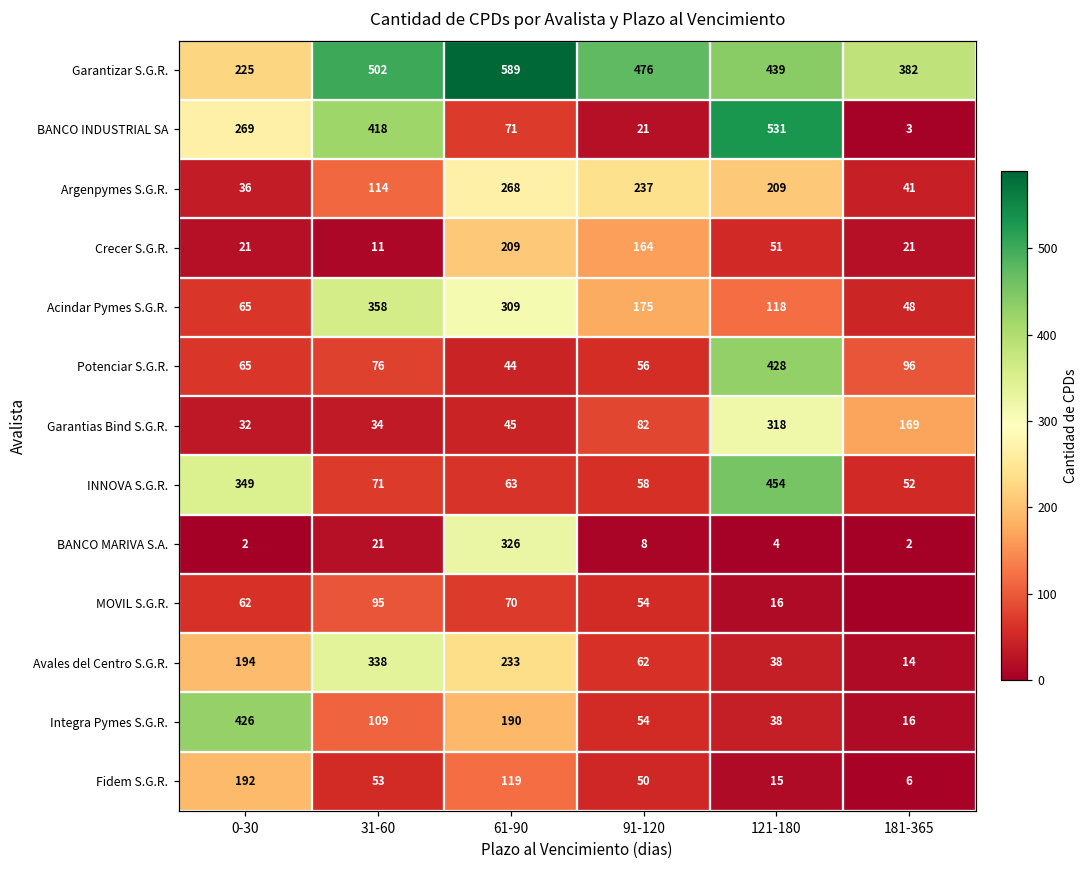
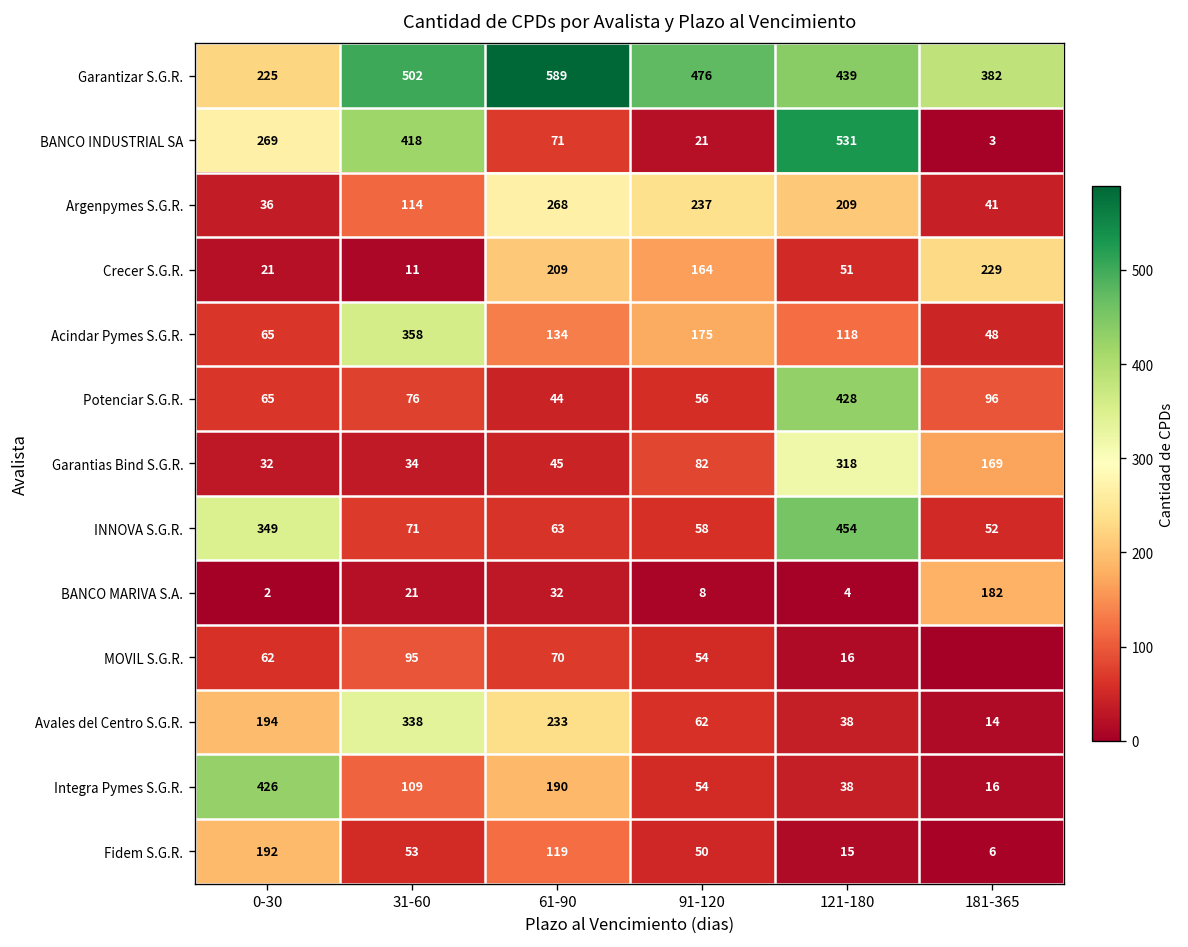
Crecer S.G.R., 181-365: 21 -> 229
Acindar Pymes S.G.R., 61-90: 309 -> 134
BANCO MARIVA S.A., 61-90: 326 -> 32
BANCO MARIVA S.A., 181-365: 2 -> 182
